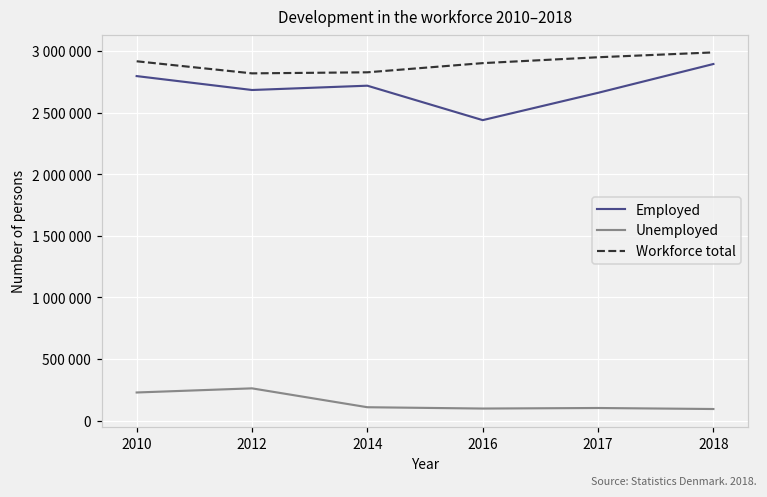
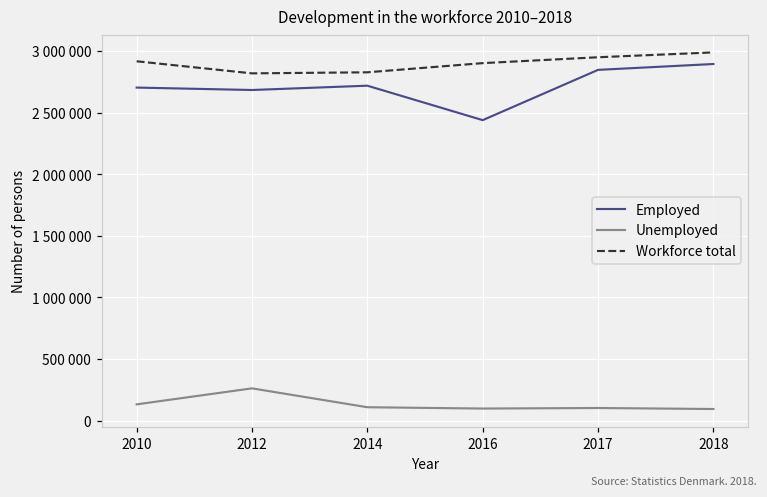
Employed, 2010: 2800000 -> 2700000
Unemployed, 2010: 230000 -> 130000
Employed, 2017: 2660000 -> 2850000
